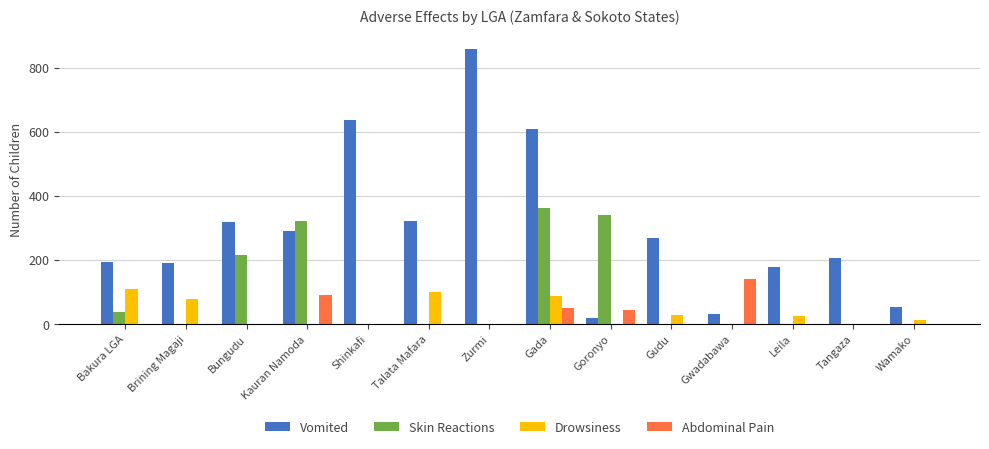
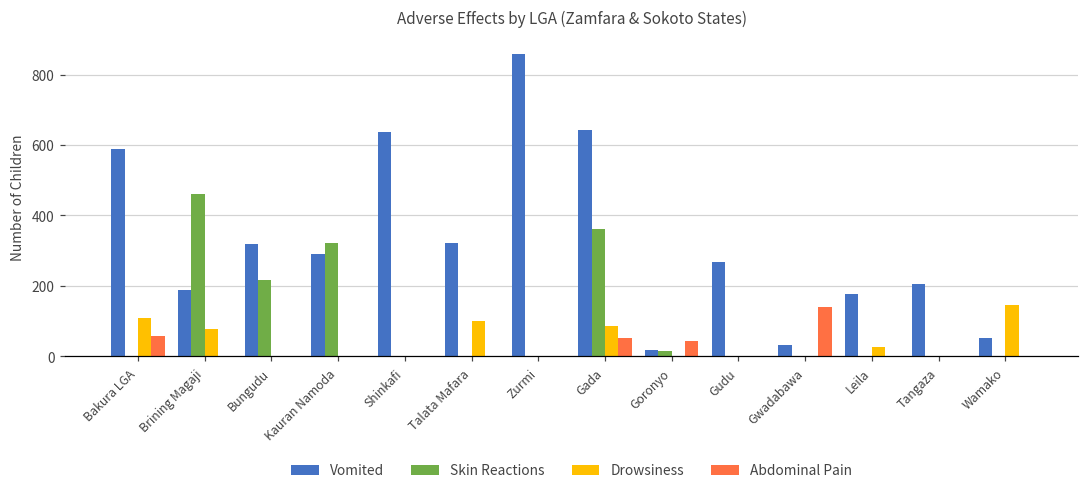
Vomited, Bakura LGA: 190 -> 590
Skin Reactions, Bakura LGA: 40 -> 0
Abdominal Pain, Bakura LGA: 0 -> 60
Skin Reactions, Brining Magaji: 0 -> 460
Abdominal Pain, Kauran Namoda: 90 -> 0
Vomited, Gada: 610 -> 640
Skin Reactions, Goronyo: 340 -> 20
Drowsiness, Gudu: 30 -> 0
Drowsiness, Wamako: 10 -> 150
